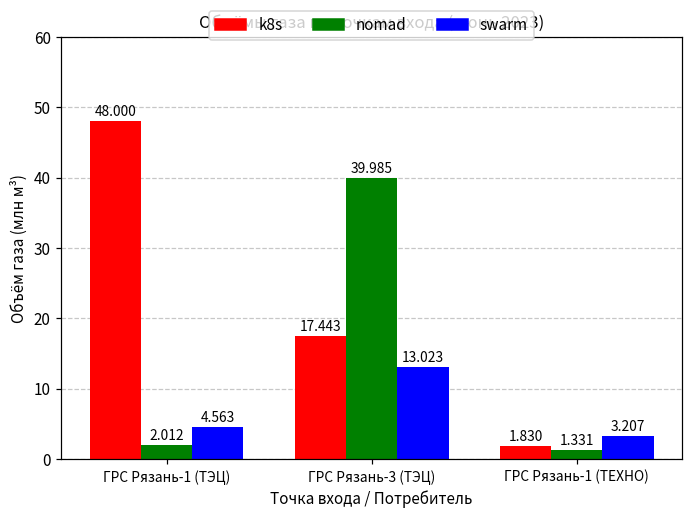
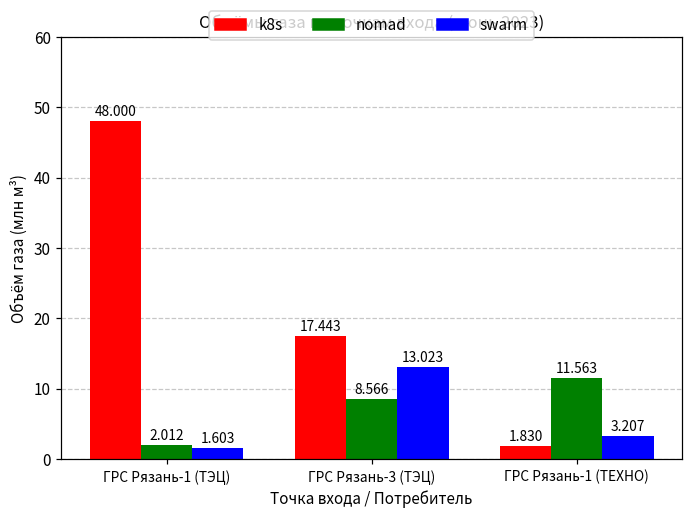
swarm, ГРС Рязань-1 (ТЭЦ): 4.563 -> 1.603
nomad, ГРС Рязань-3 (ТЭЦ): 39.985 -> 8.566
nomad, ГРС Рязань-1 (ТЕХНО): 1.331 -> 11.563
